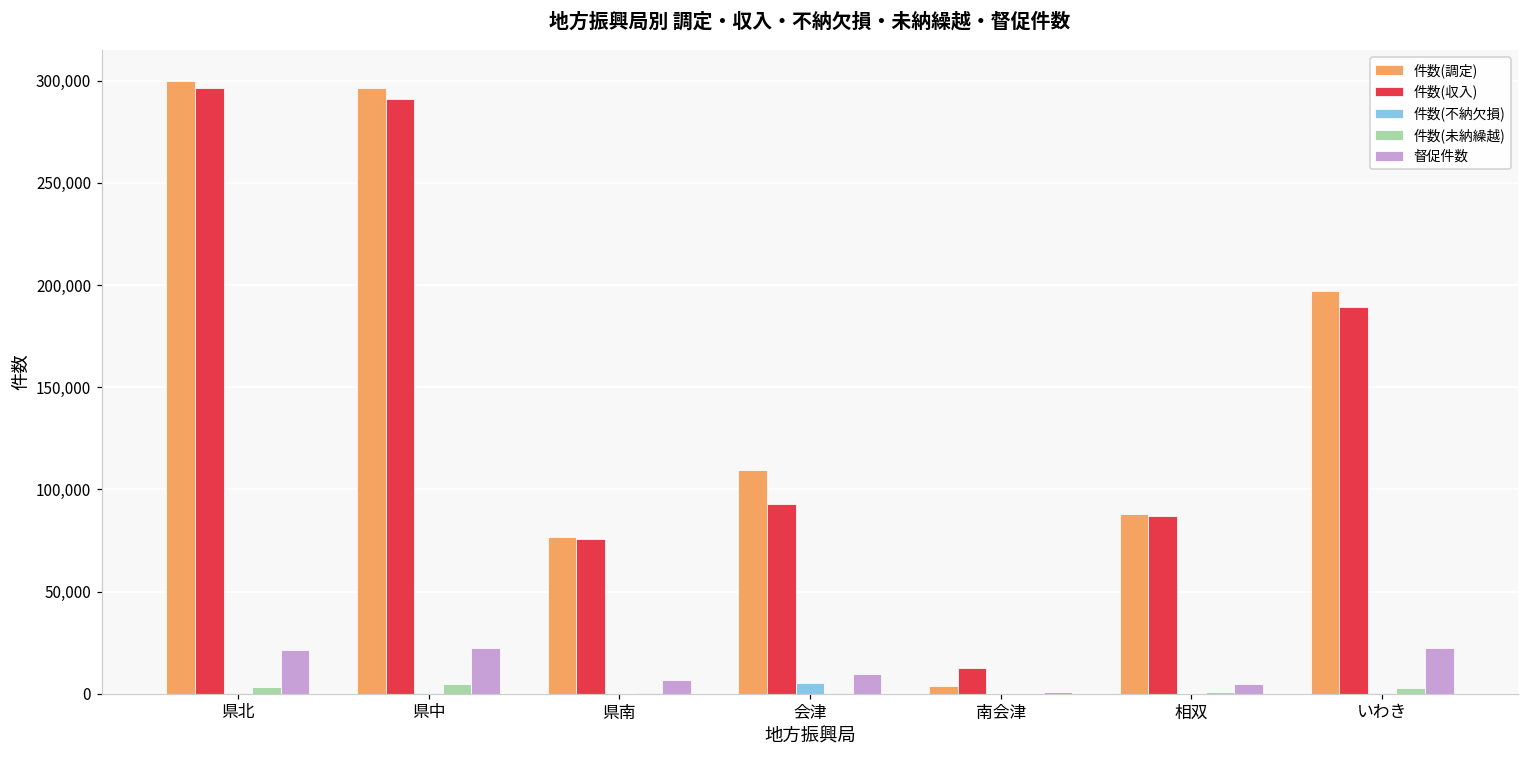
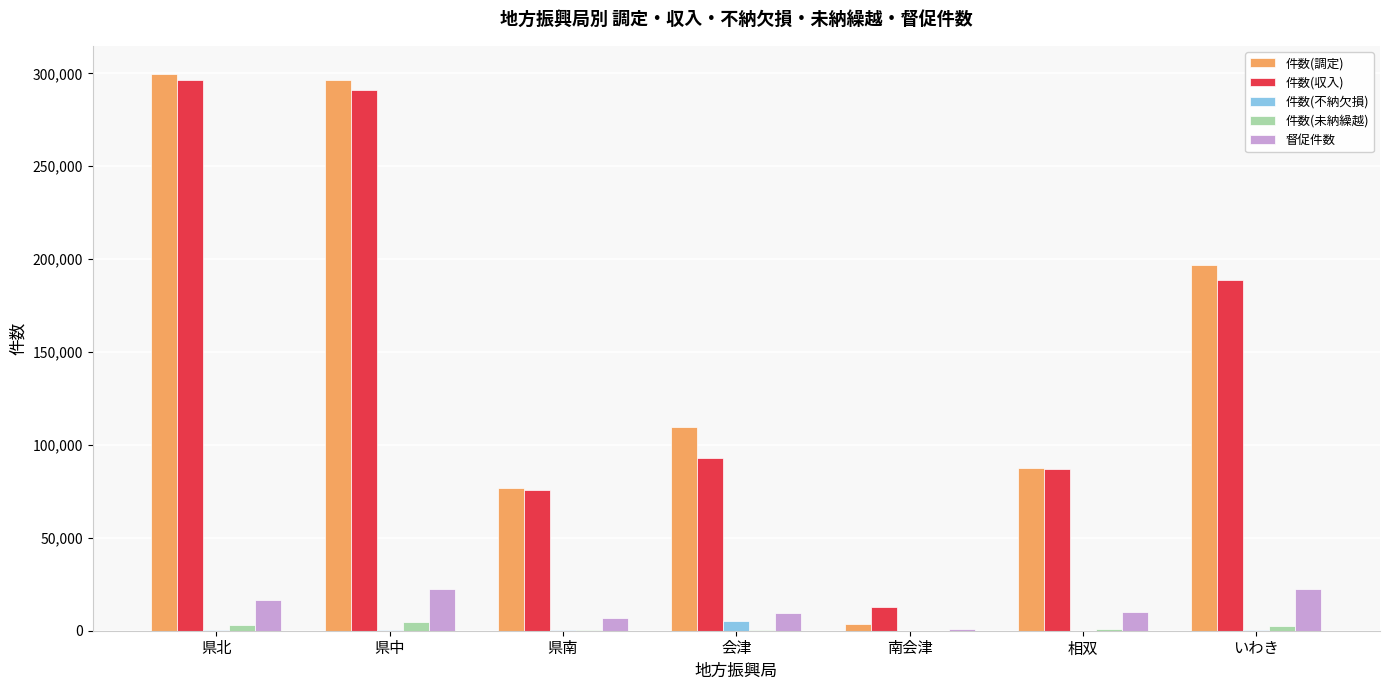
督促件数, 県北: 21,000 -> 17,000
督促件数, 相双: 5,000 -> 10,000
